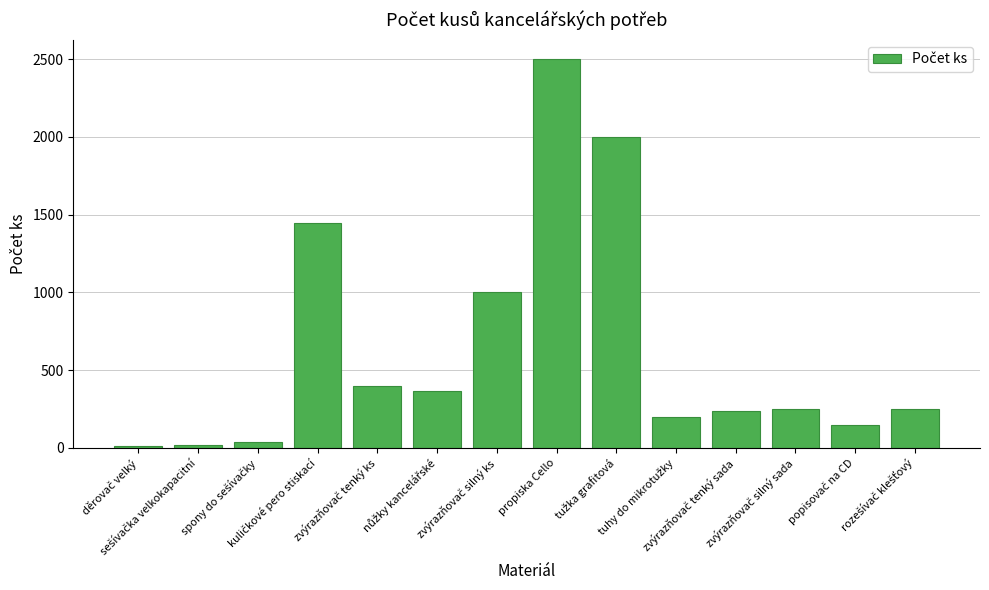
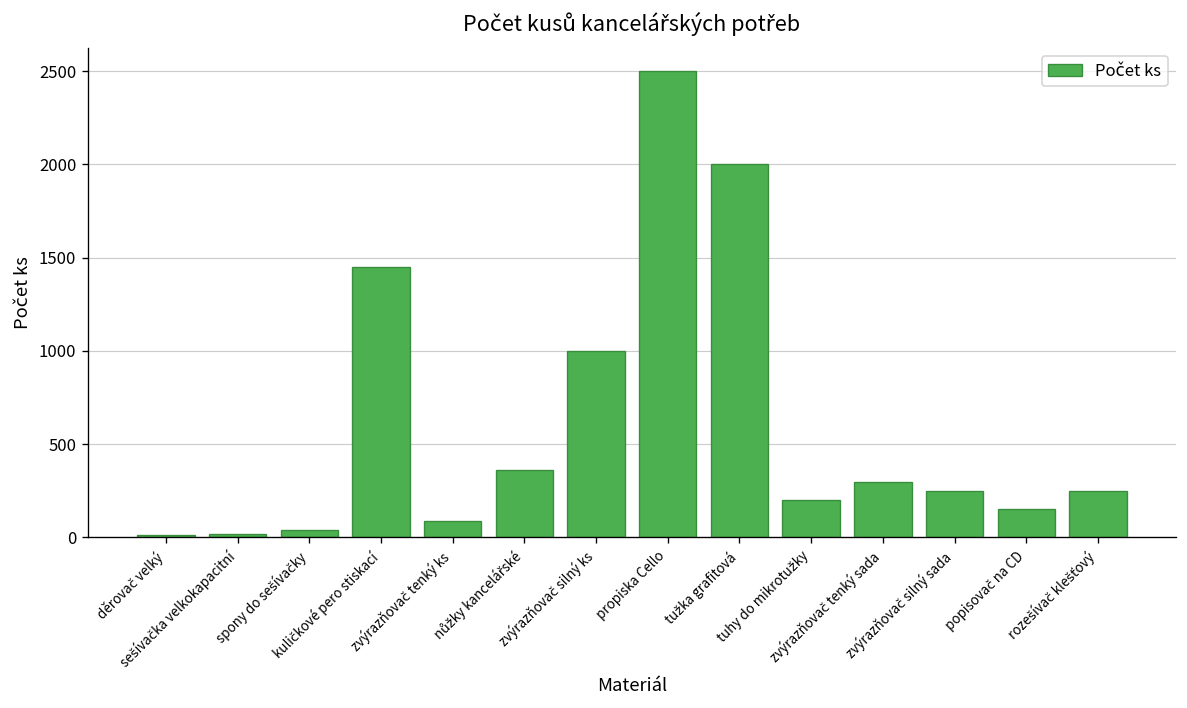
zvýrazňovač tenký ks: 400 -> 90
zvýrazňovač tenký sada: 240 -> 300
